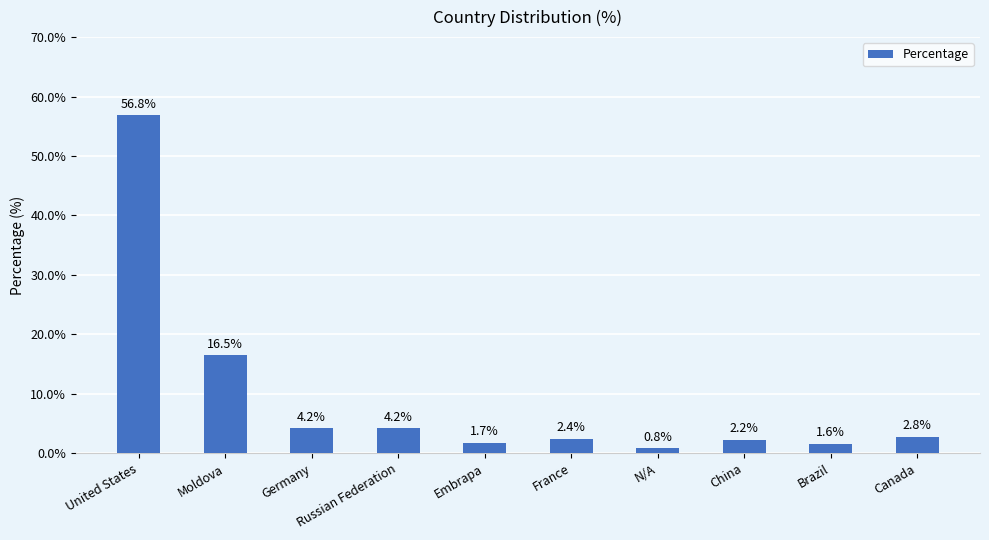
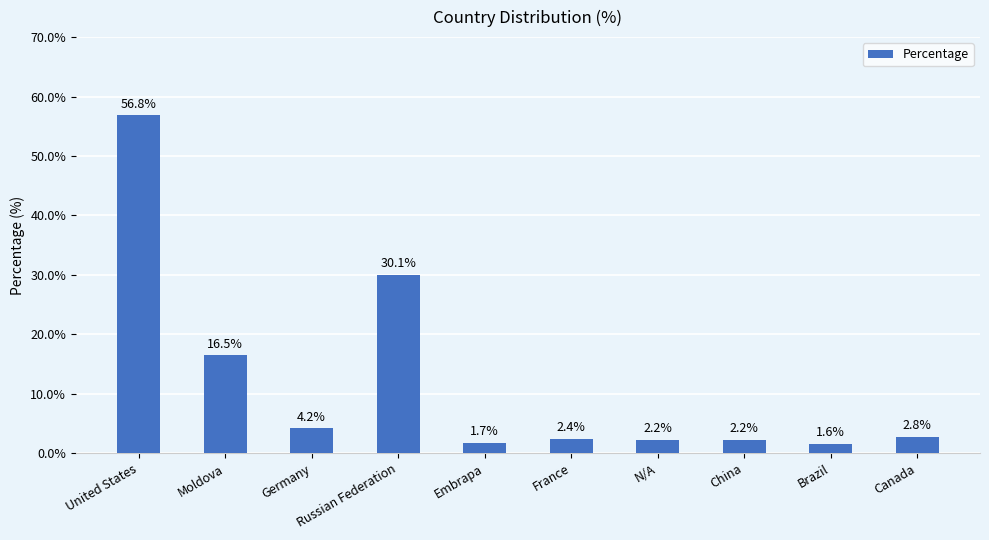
Russian Federation: 4.2% -> 30.1%
N/A: 0.8% -> 2.2%
